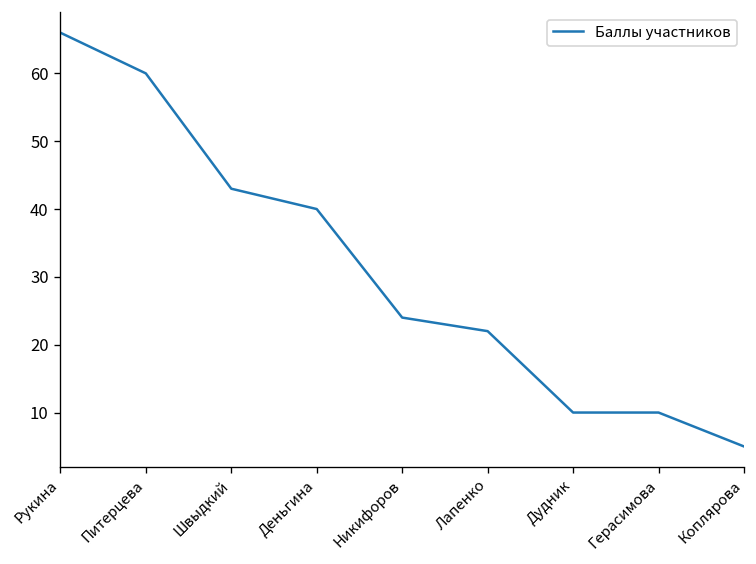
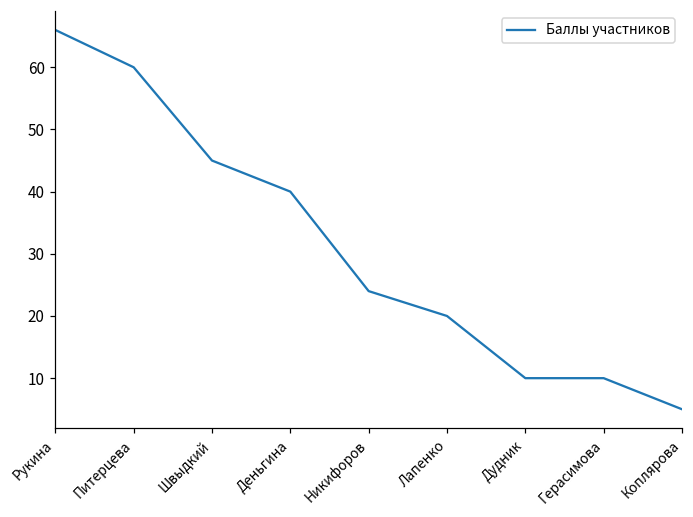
Швыдкий: 43 -> 45
Лапенко: 22 -> 20
